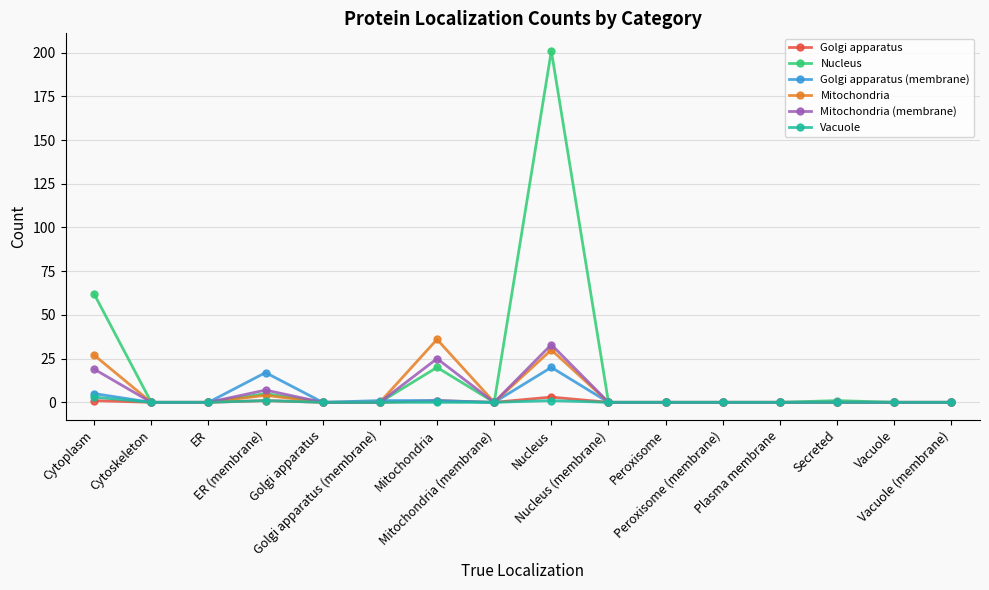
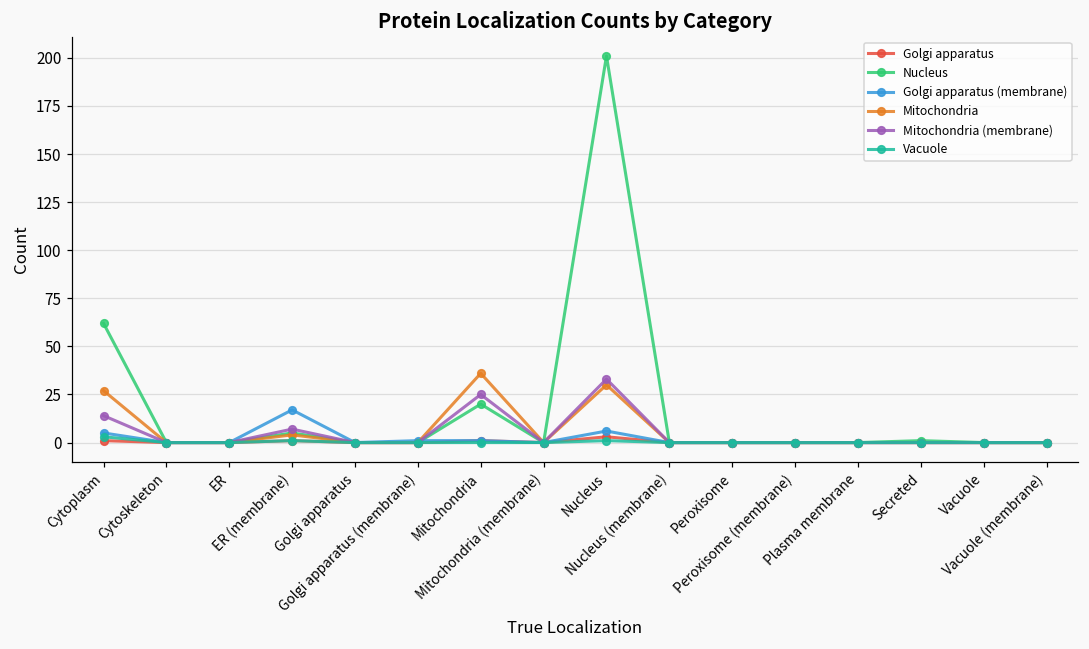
Mitochondria (membrane), Cytoplasm: 19 -> 14
Golgi apparatus (membrane), Nucleus: 20 -> 6
